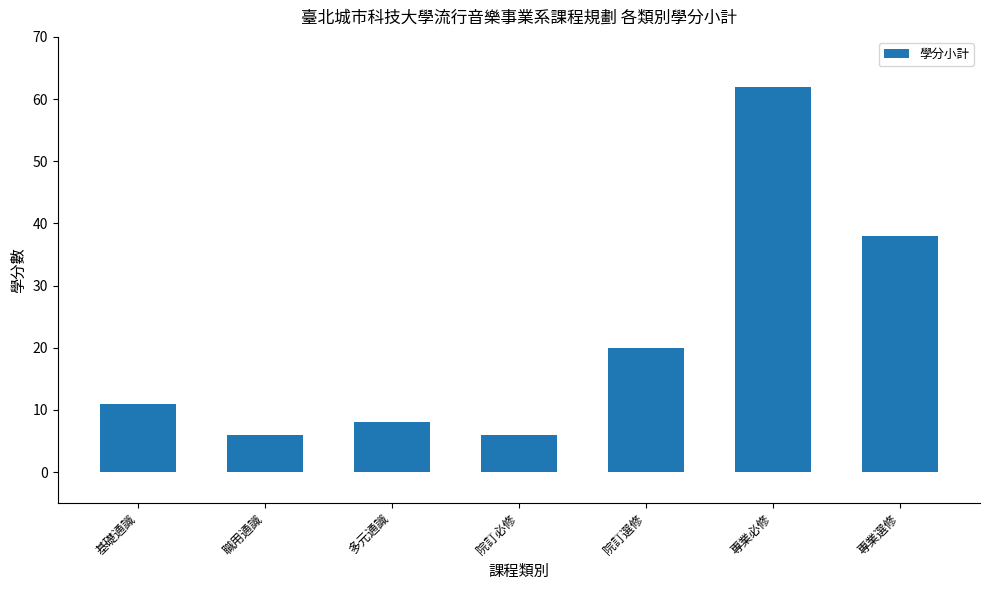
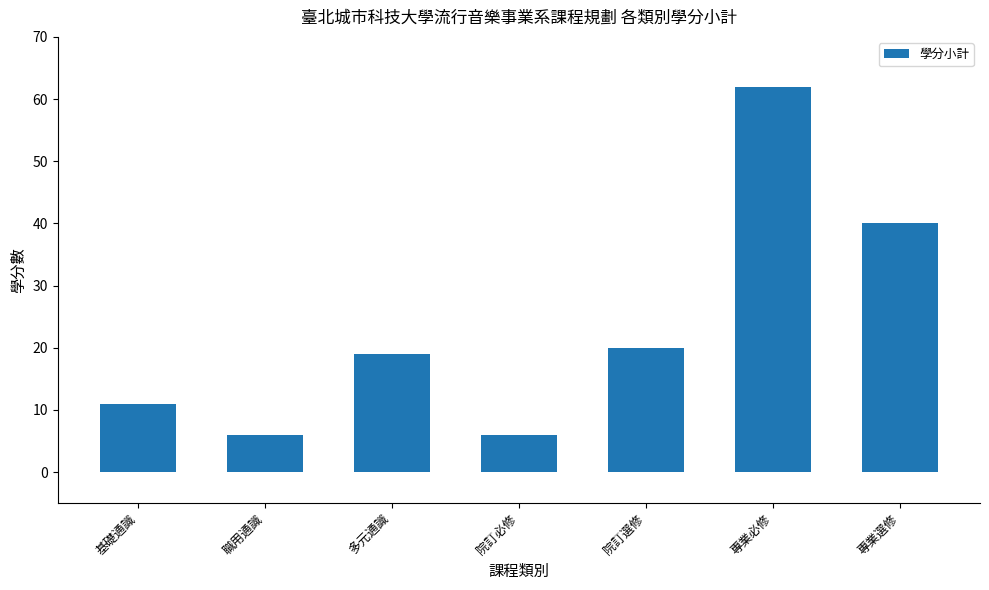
多元通識: 8 -> 19
專業選修: 38 -> 40
